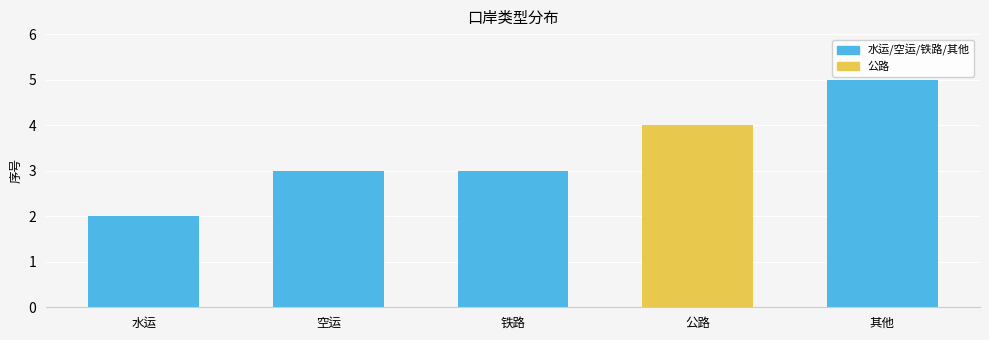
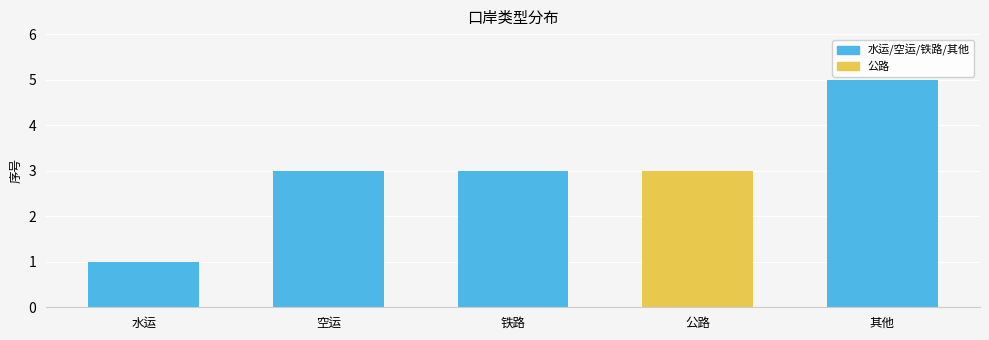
水运: 2 -> 1
公路: 4 -> 3
